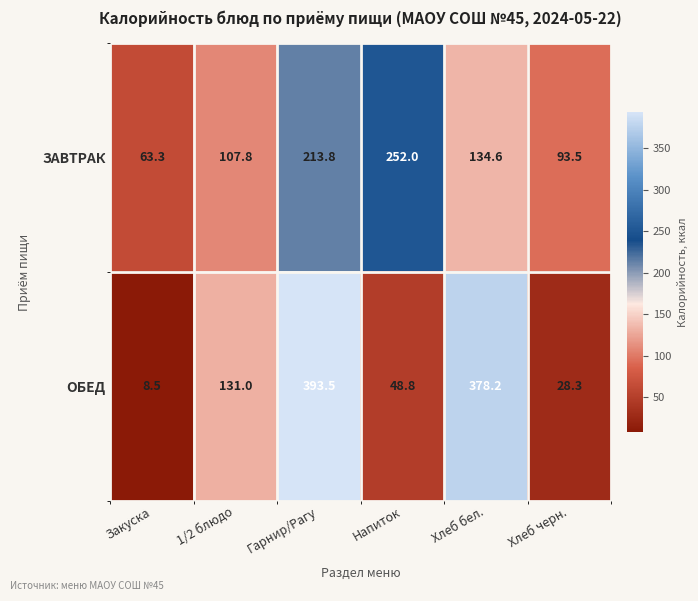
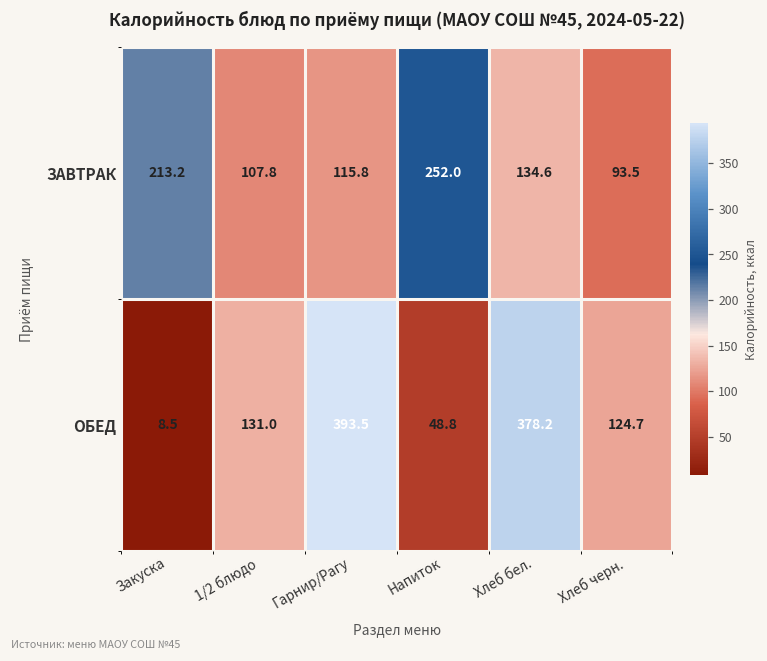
ЗАВТРАК, Закуска: 63.3 -> 213.2
ЗАВТРАК, Гарнир/Рагу: 213.8 -> 115.8
ОБЕД, Хлеб черн.: 28.3 -> 124.7
